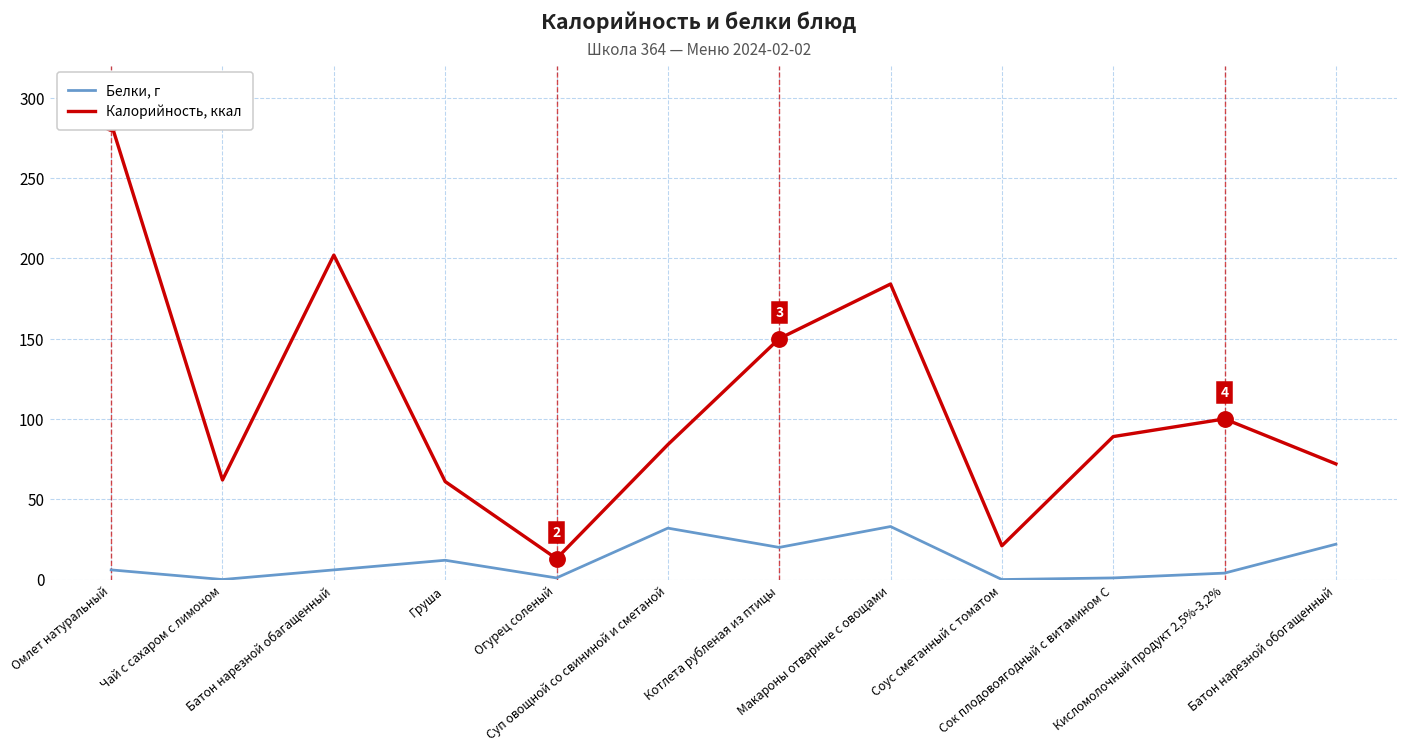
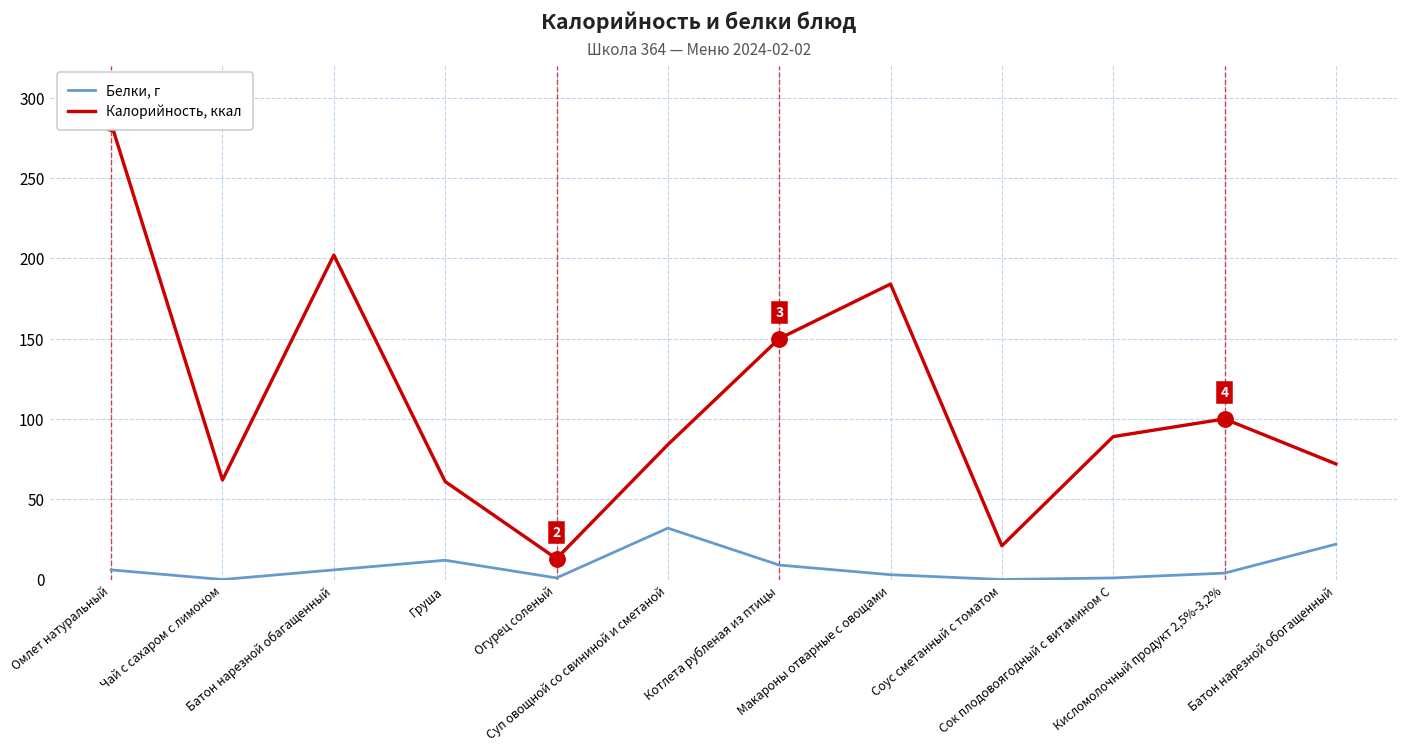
Белки, г, Котлета рубленая из птицы: 20 -> 9
Белки, г, Макароны отварные с овощами: 33 -> 3
